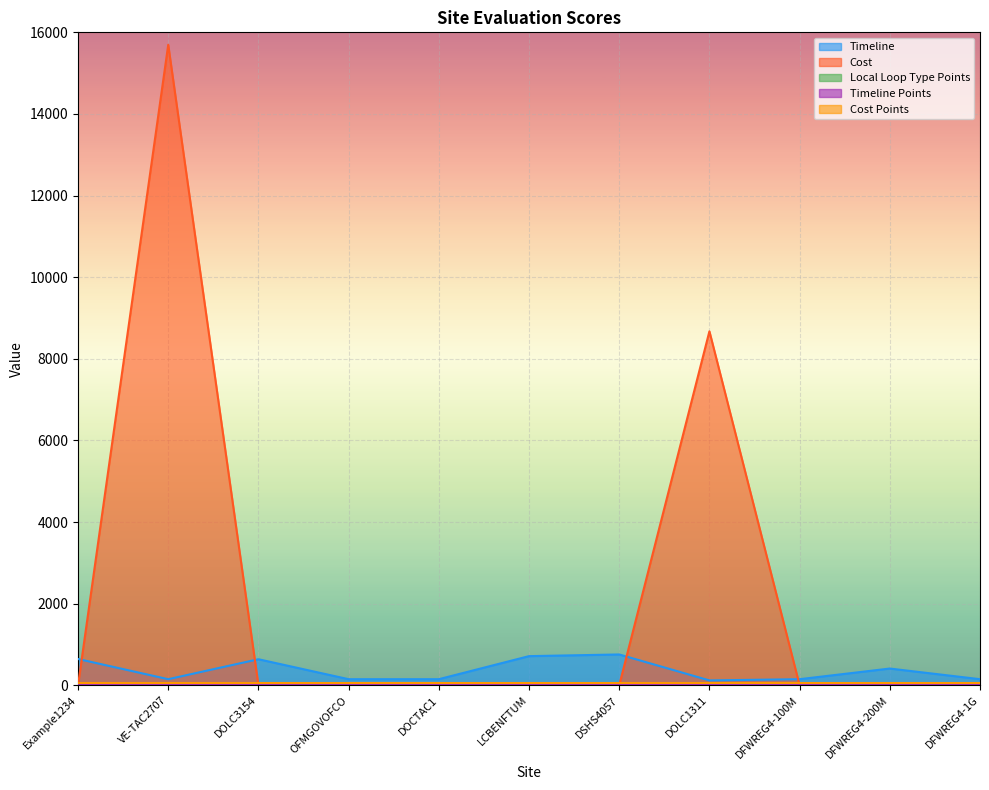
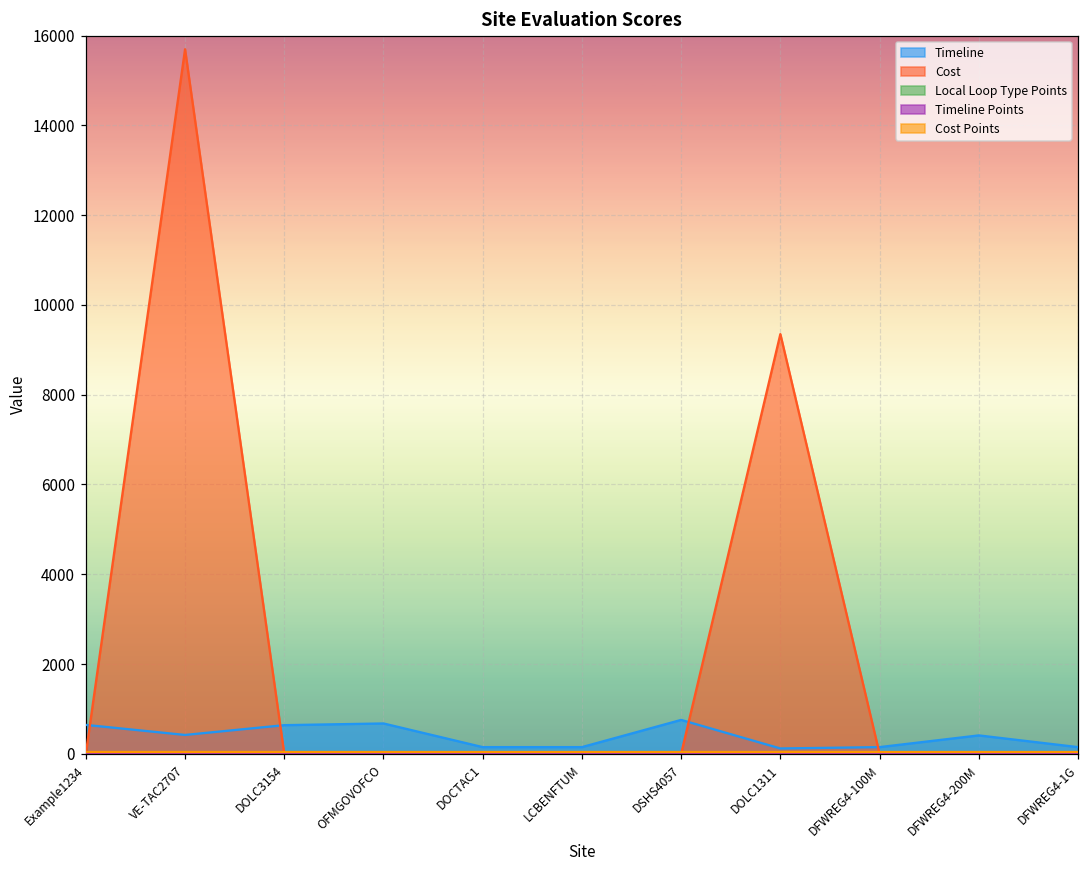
Timeline, VE-TAC2707: 200 -> 400
Timeline, OFMGOVOFCO: 200 -> 700
Timeline, LCBENFTUM: 700 -> 200
Cost, DOLC1311: 8700 -> 9400
